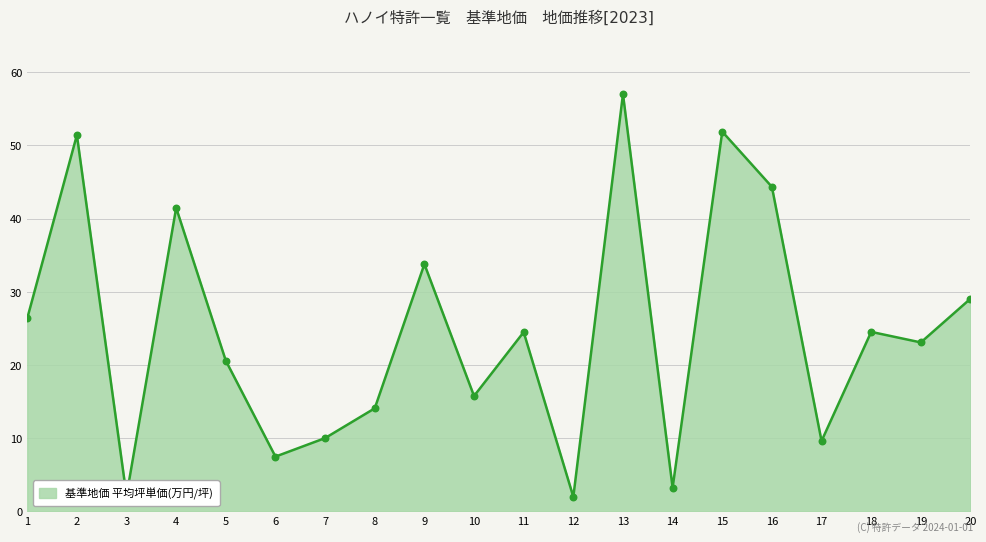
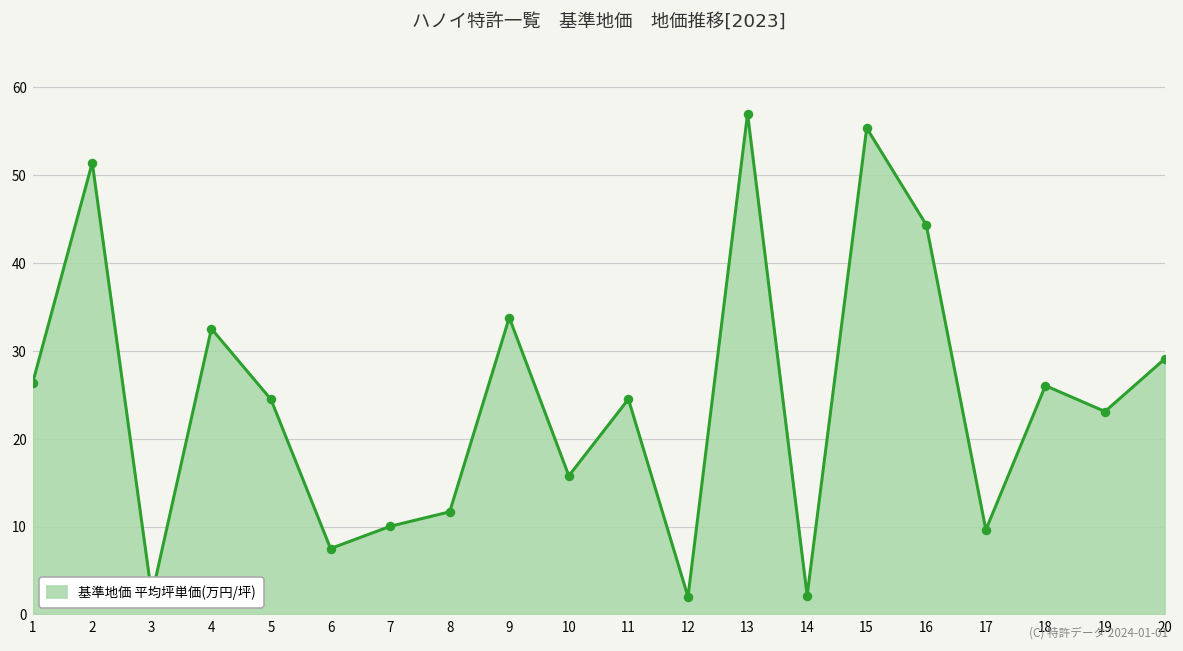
4: 41 -> 33
5: 21 -> 24
8: 14 -> 12
14: 3 -> 2
15: 52 -> 55
18: 25 -> 26
